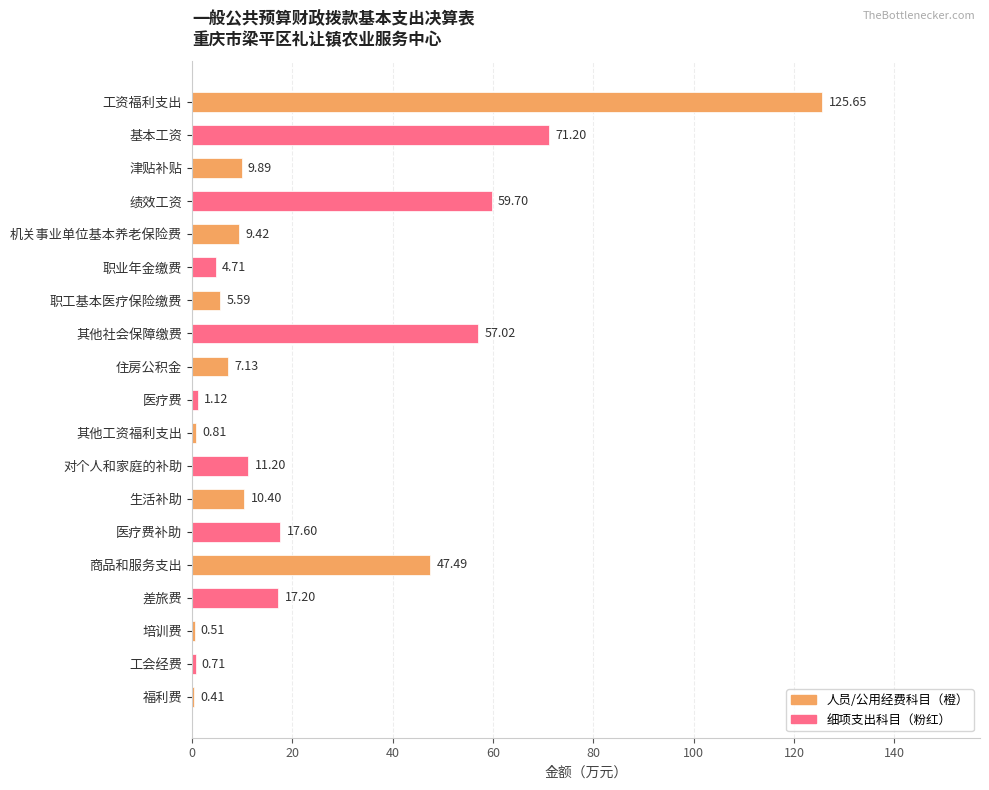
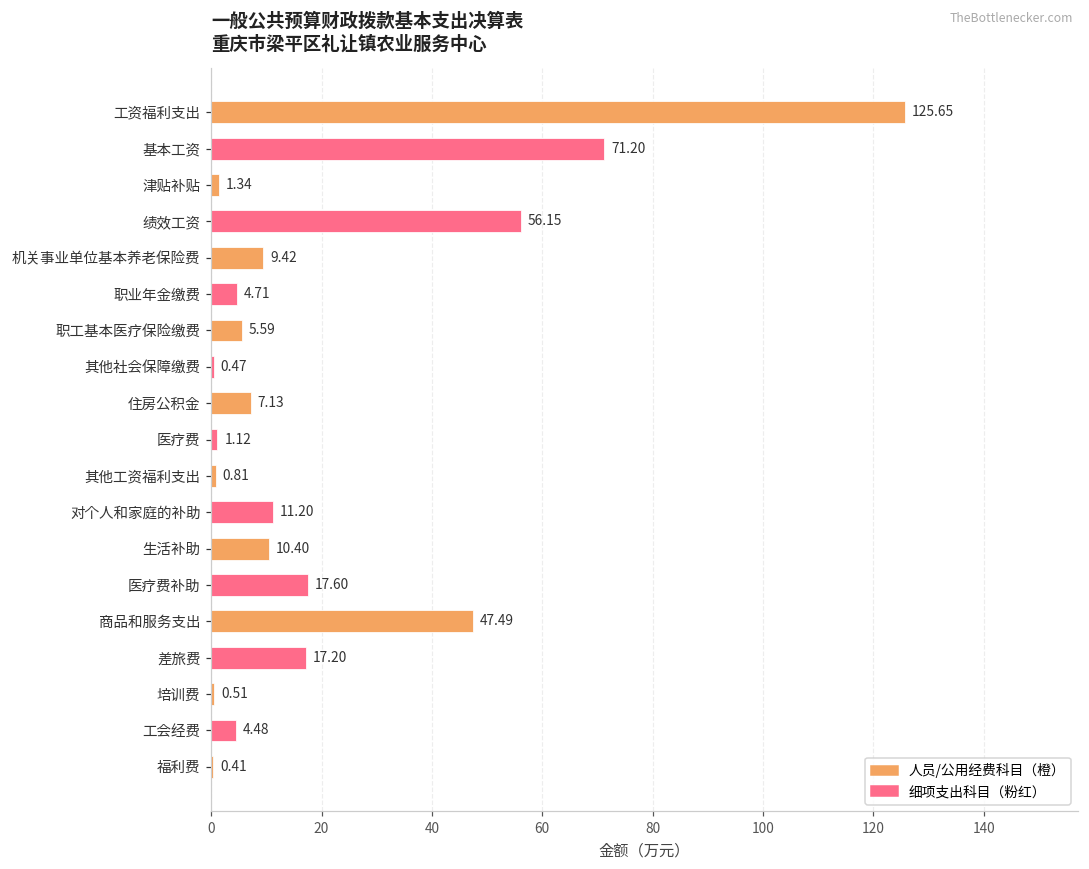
津贴补贴: 9.89 -> 1.34
绩效工资: 59.70 -> 56.15
其他社会保障缴费: 57.02 -> 0.47
工会经费: 0.71 -> 4.48
